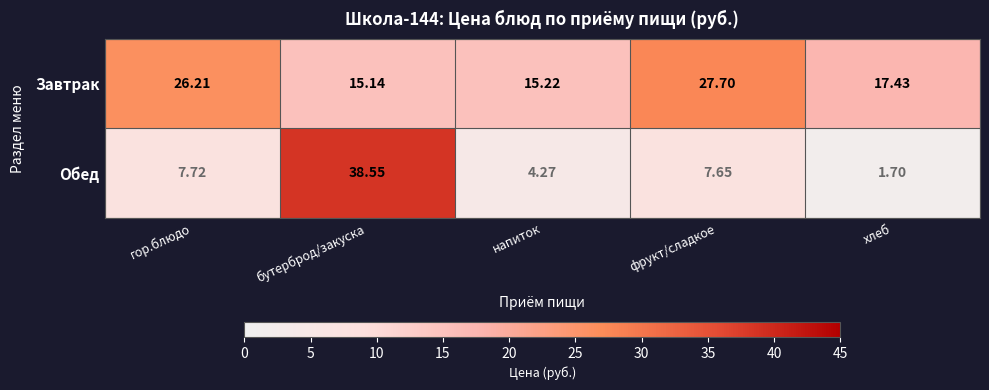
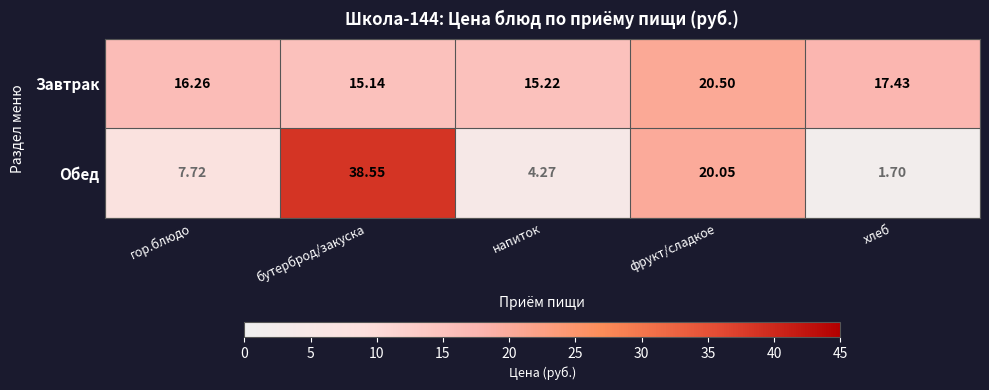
Завтрак, гор.блюдо: 26.21 -> 16.26
Завтрак, фрукт/сладкое: 27.70 -> 20.50
Обед, фрукт/сладкое: 7.65 -> 20.05
